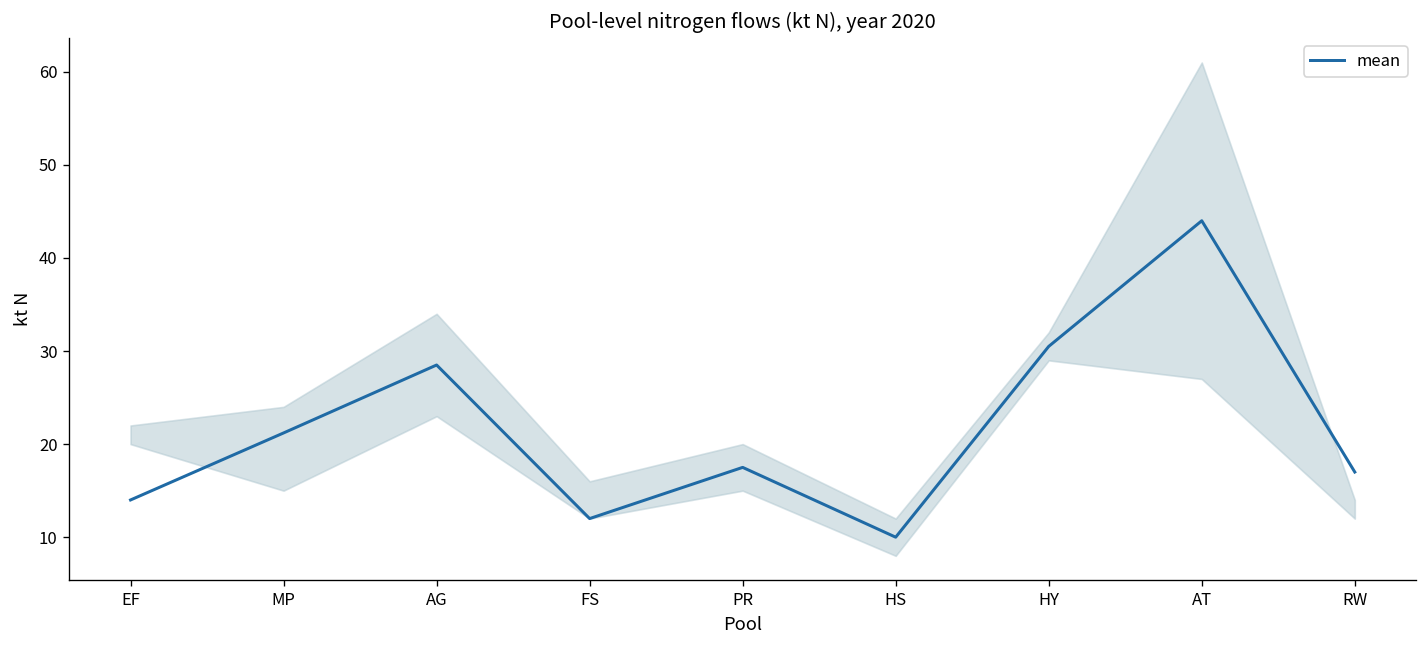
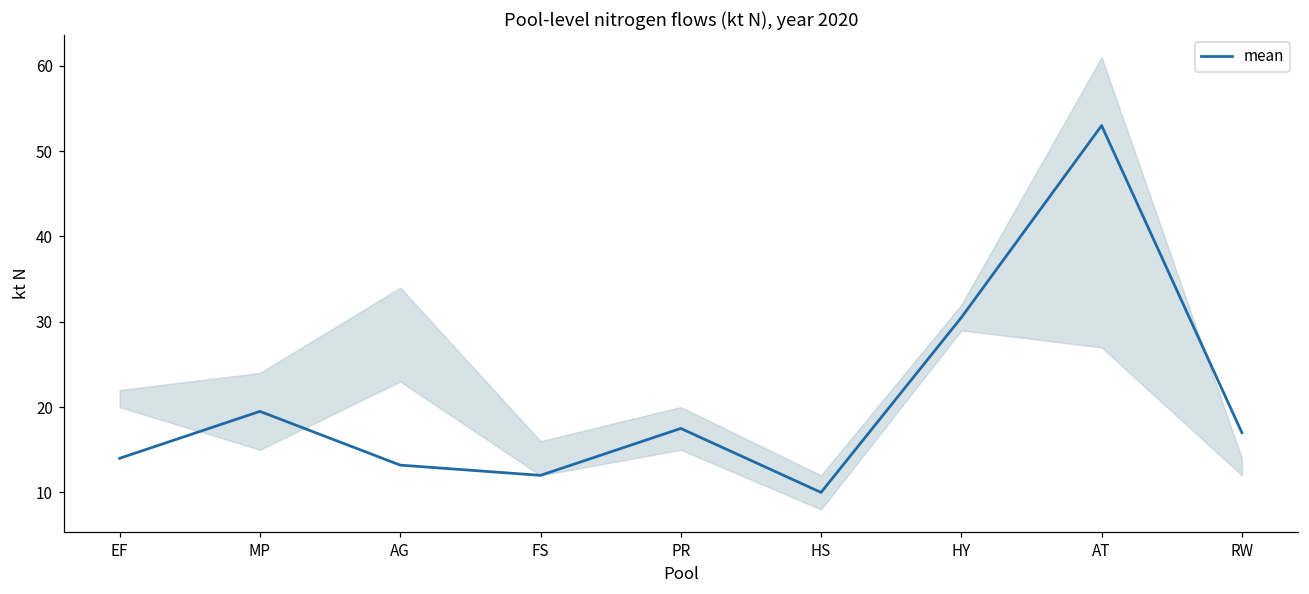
mean, MP: 21 -> 20
mean, AG: 29 -> 13
mean, AT: 44 -> 53
